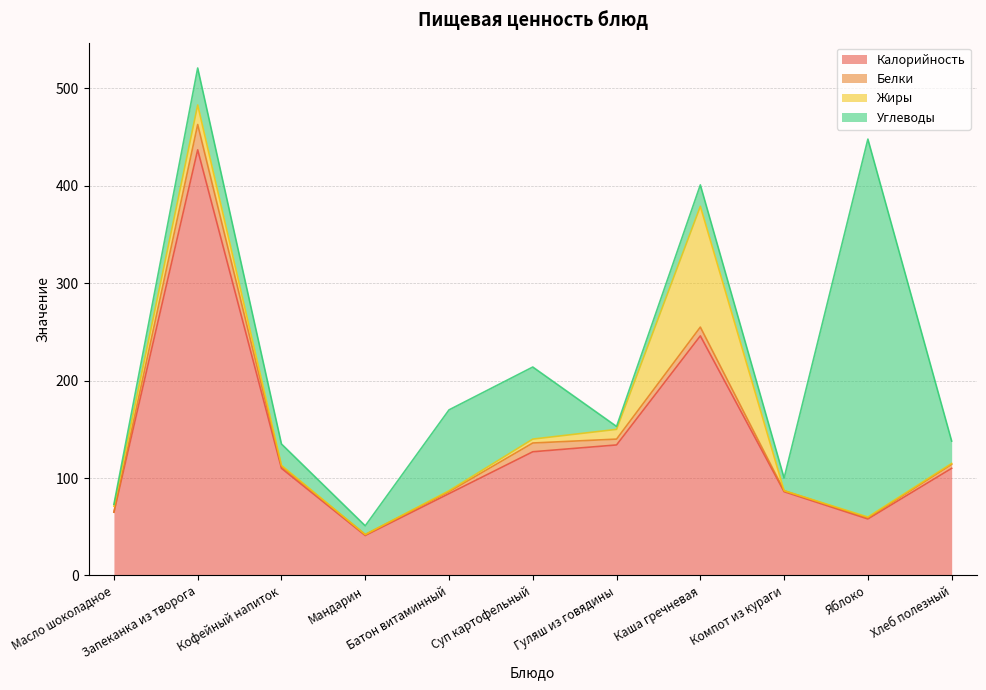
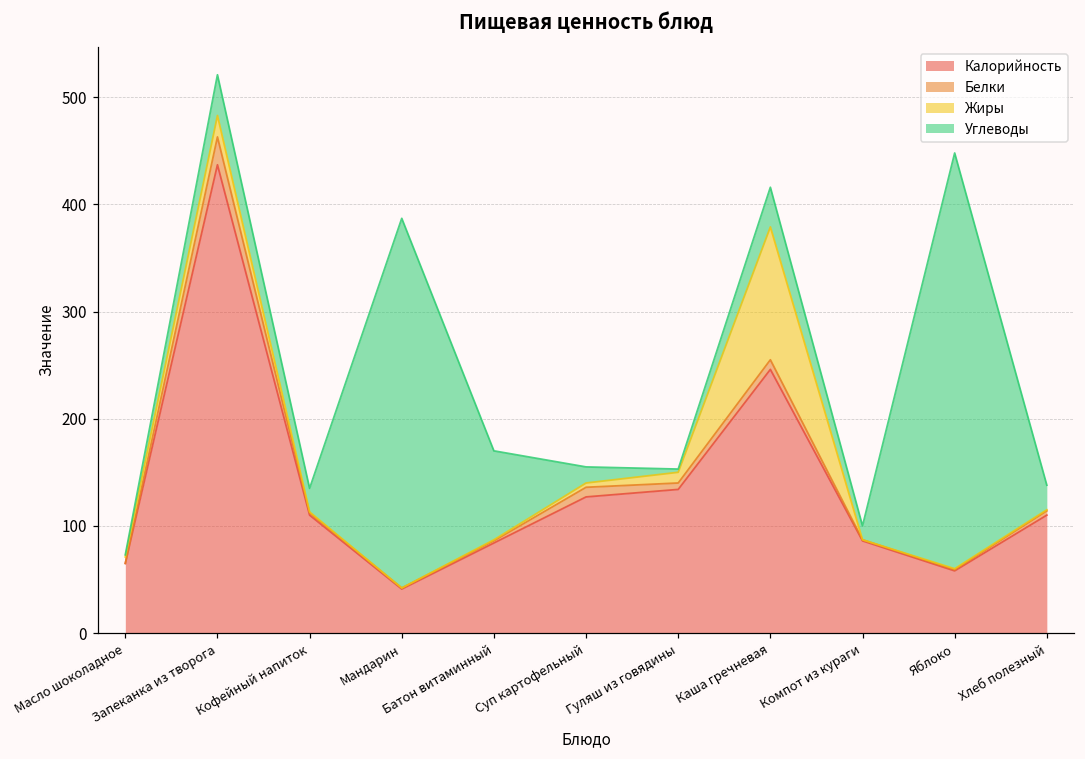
Углеводы, Мандарин: 10 -> 350
Углеводы, Суп картофельный: 70 -> 20
Углеводы, Каша гречневая: 20 -> 40
